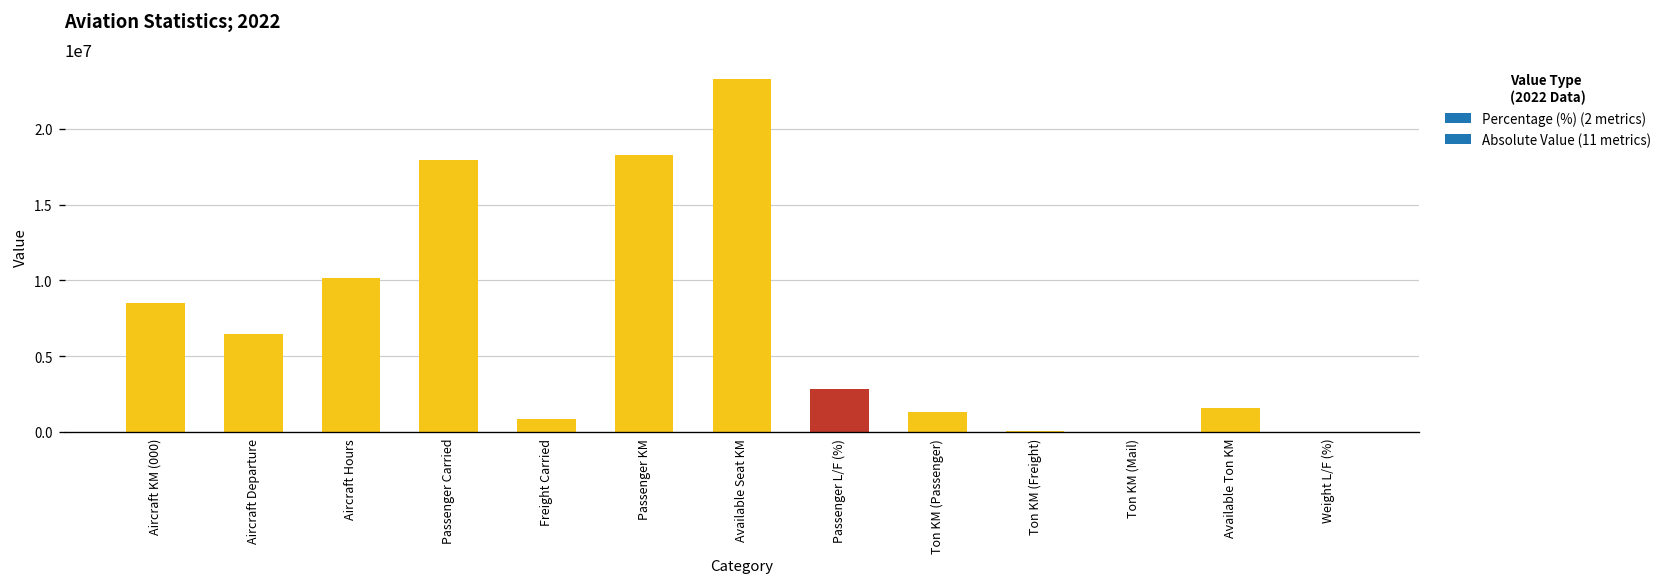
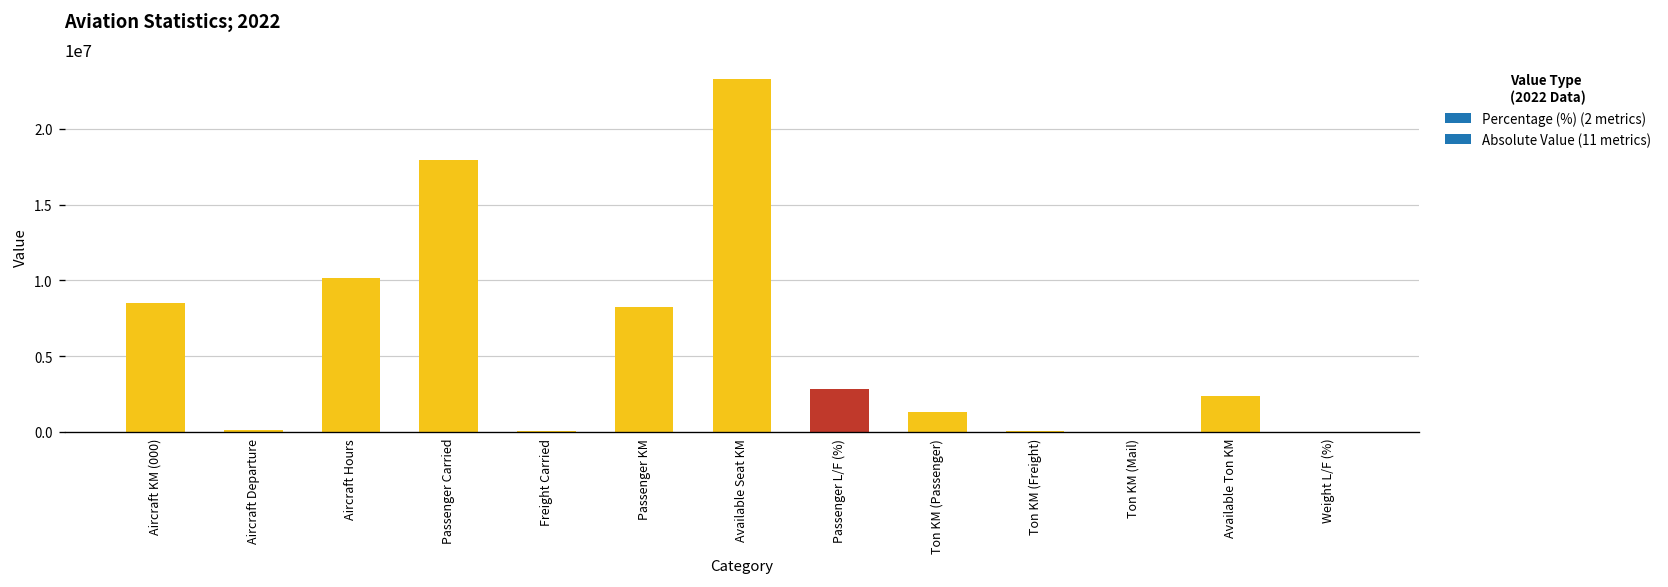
Aircraft Departure: 6500000 -> 100000
Freight Carried: 900000 -> 100000
Passenger KM: 18300000 -> 8300000
Available Ton KM: 1600000 -> 2400000
